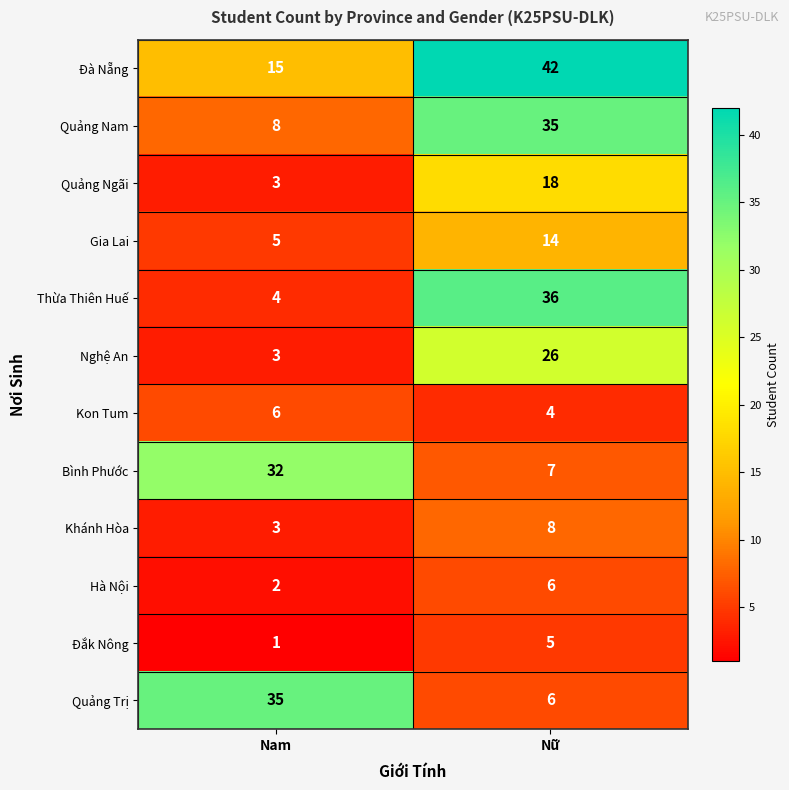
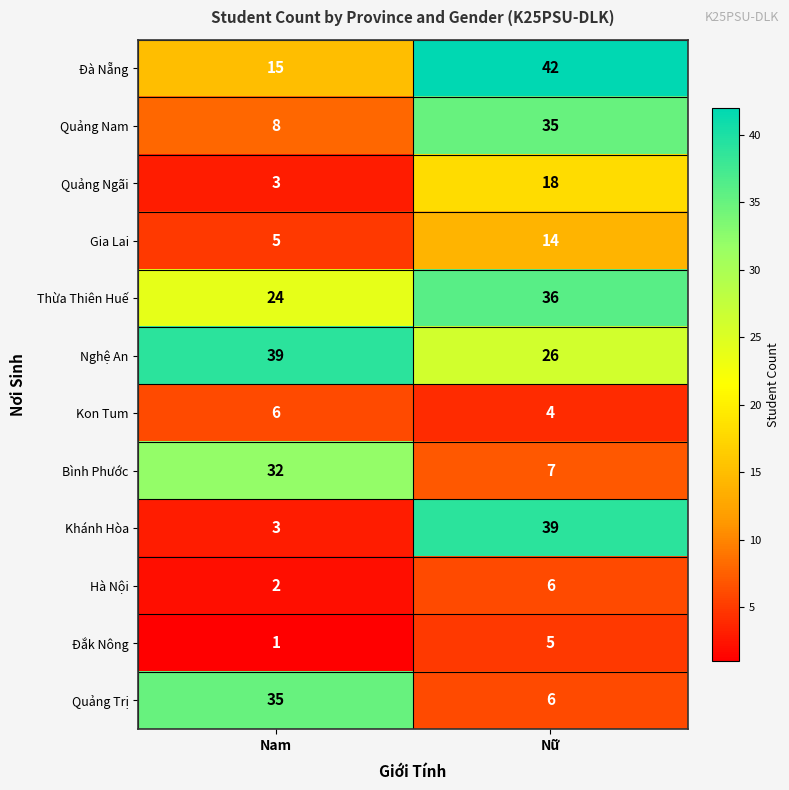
Thừa Thiên Huế, Nam: 4 -> 24
Nghệ An, Nam: 3 -> 39
Khánh Hòa, Nữ: 8 -> 39
